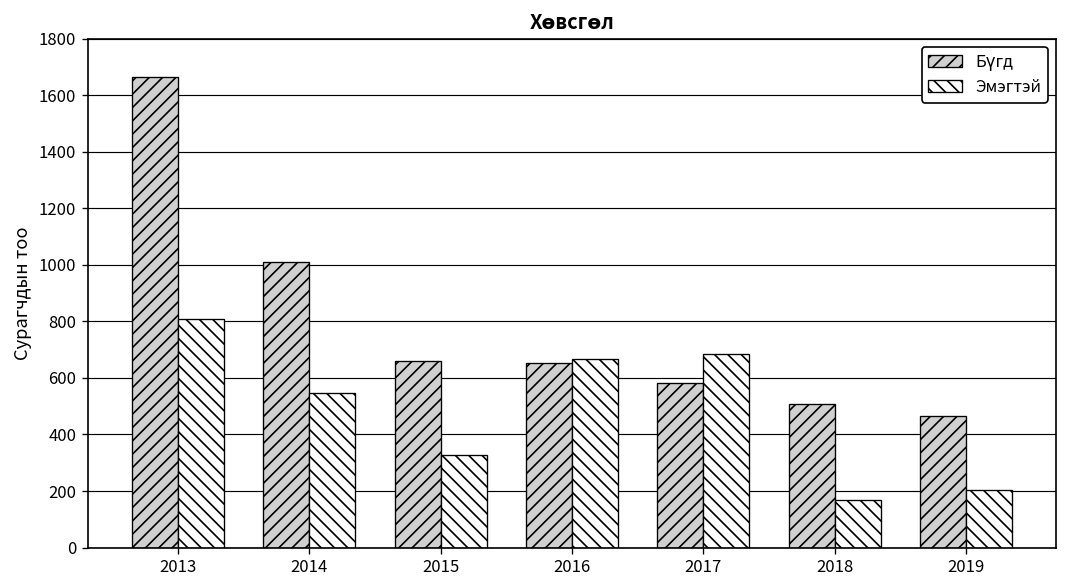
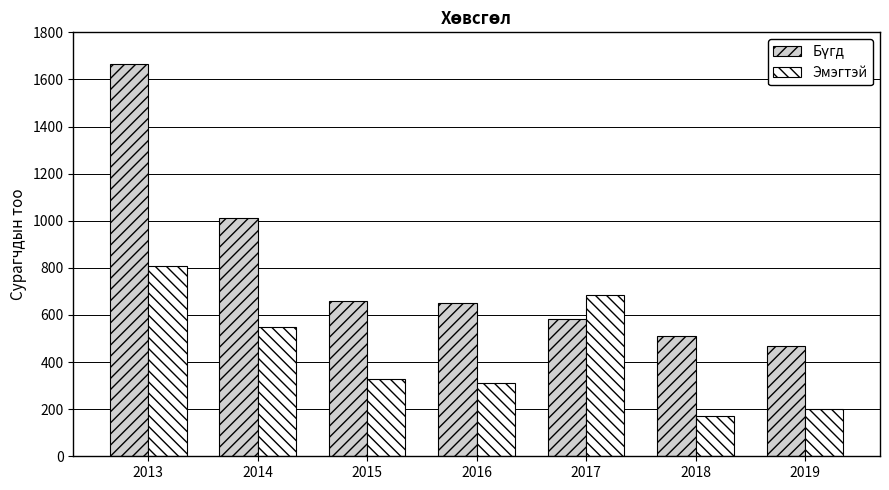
Эмэгтэй, 2016: 670 -> 310
